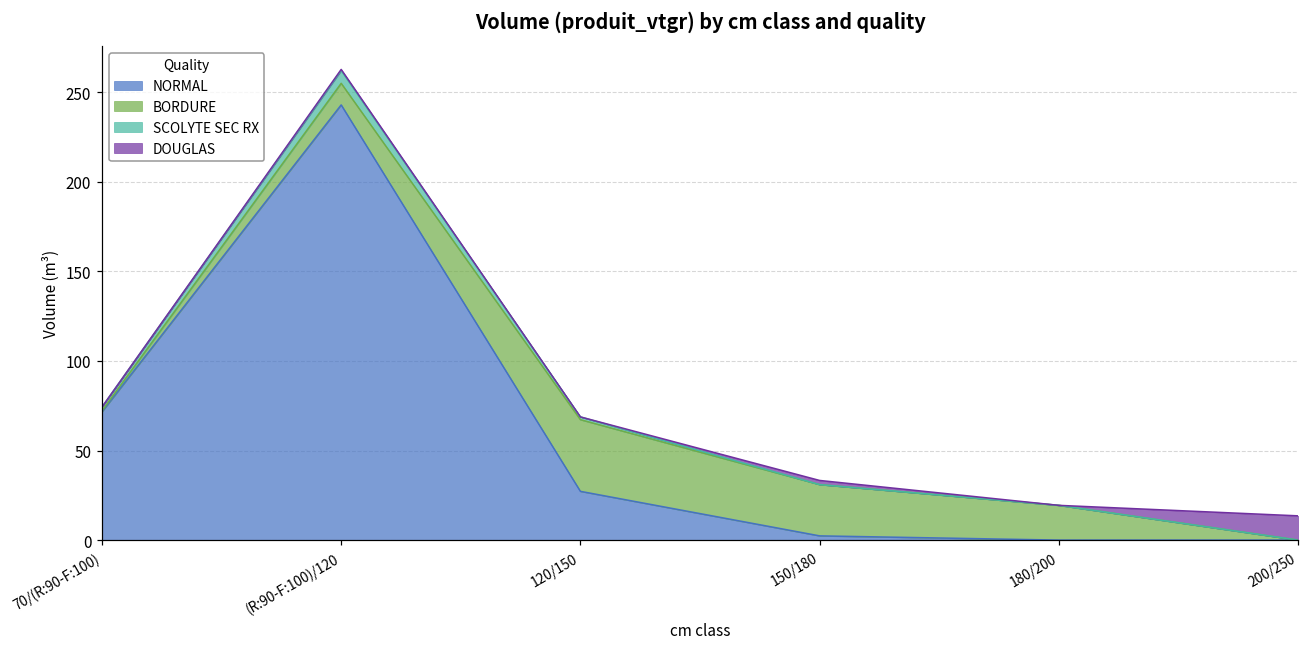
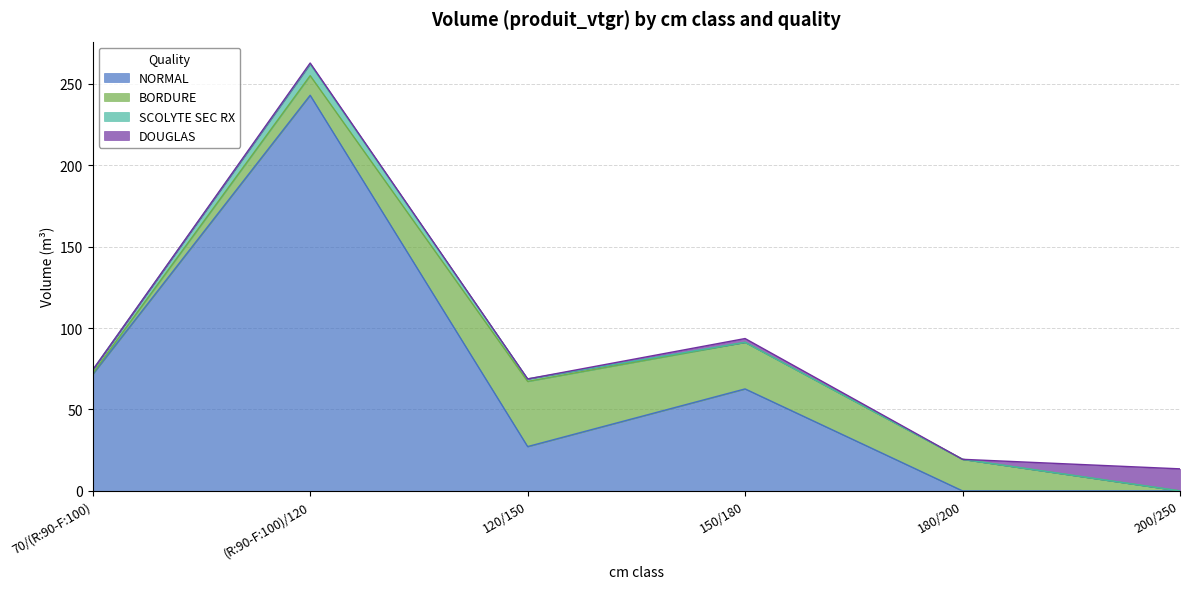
NORMAL, 150/180: 2 -> 63
